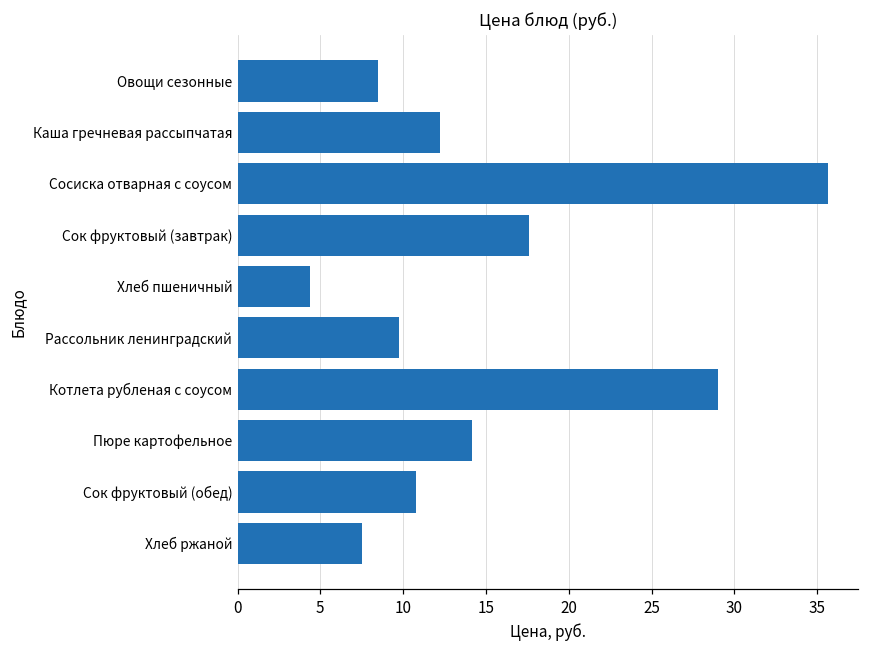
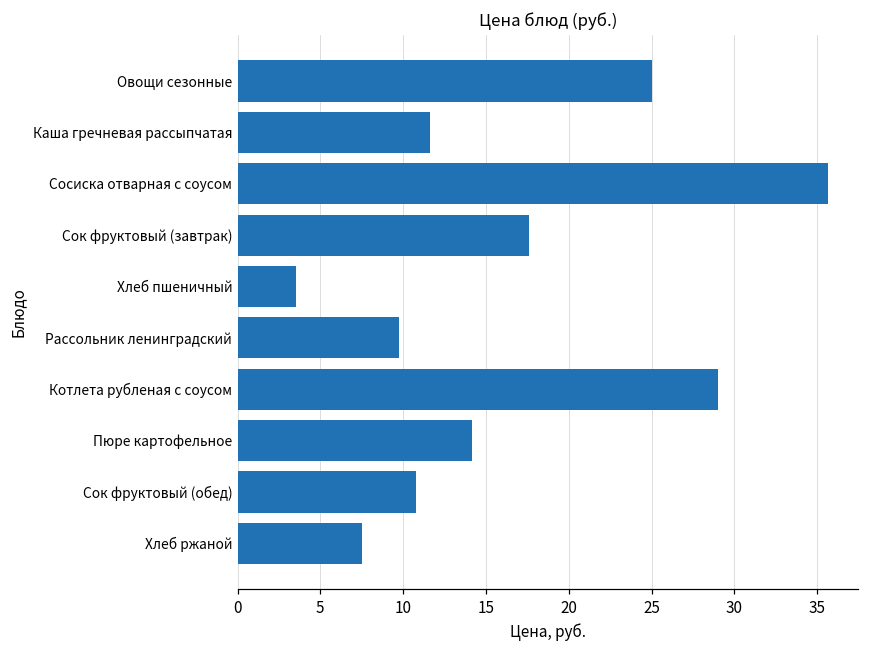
Овощи сезонные: 8.5 -> 25.0
Каша гречневая рассыпчатая: 12.2 -> 11.7
Хлеб пшеничный: 4.4 -> 3.6
